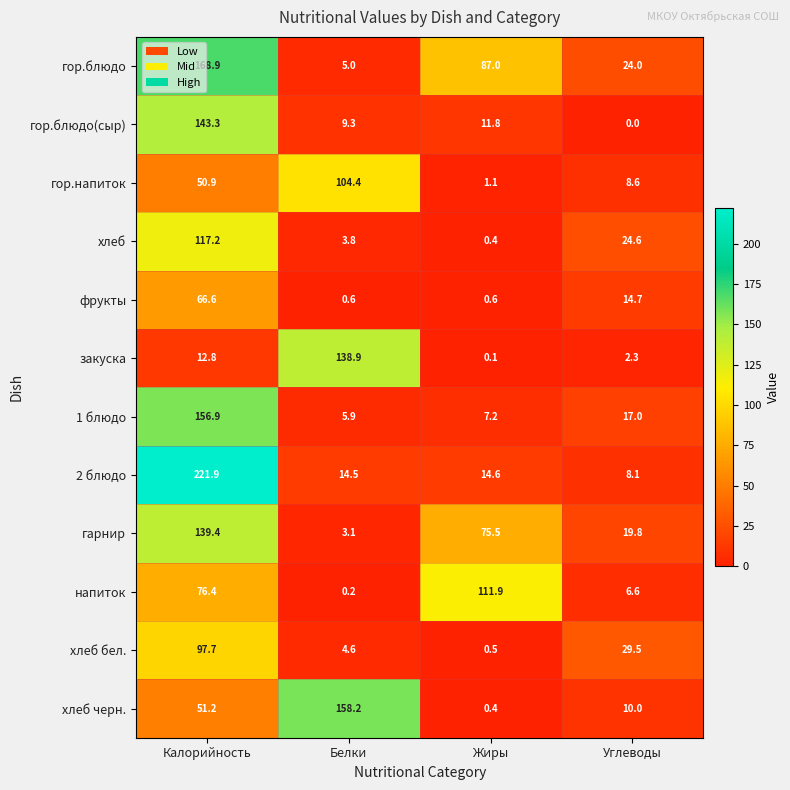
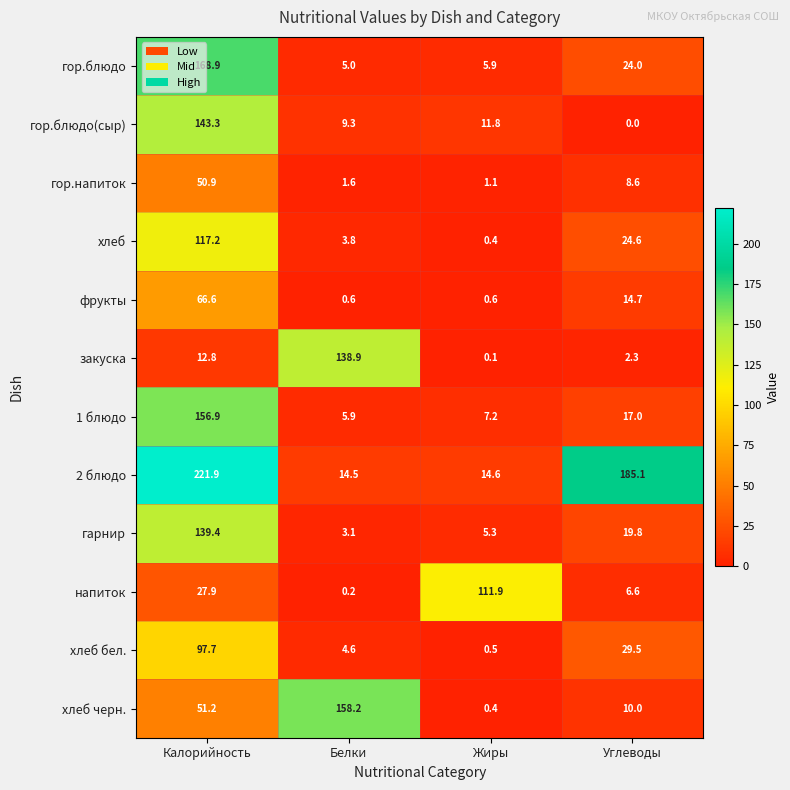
гор.блюдо, Жиры: 87.0 -> 5.9
гор.напиток, Белки: 104.4 -> 1.6
2 блюдо, Углеводы: 8.1 -> 185.1
гарнир, Жиры: 75.5 -> 5.3
напиток, Калорийность: 76.4 -> 27.9
